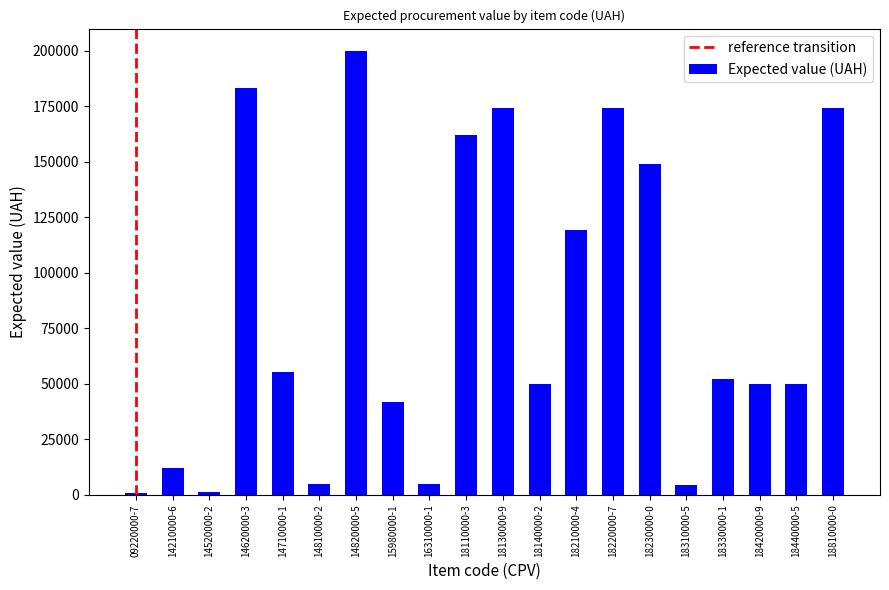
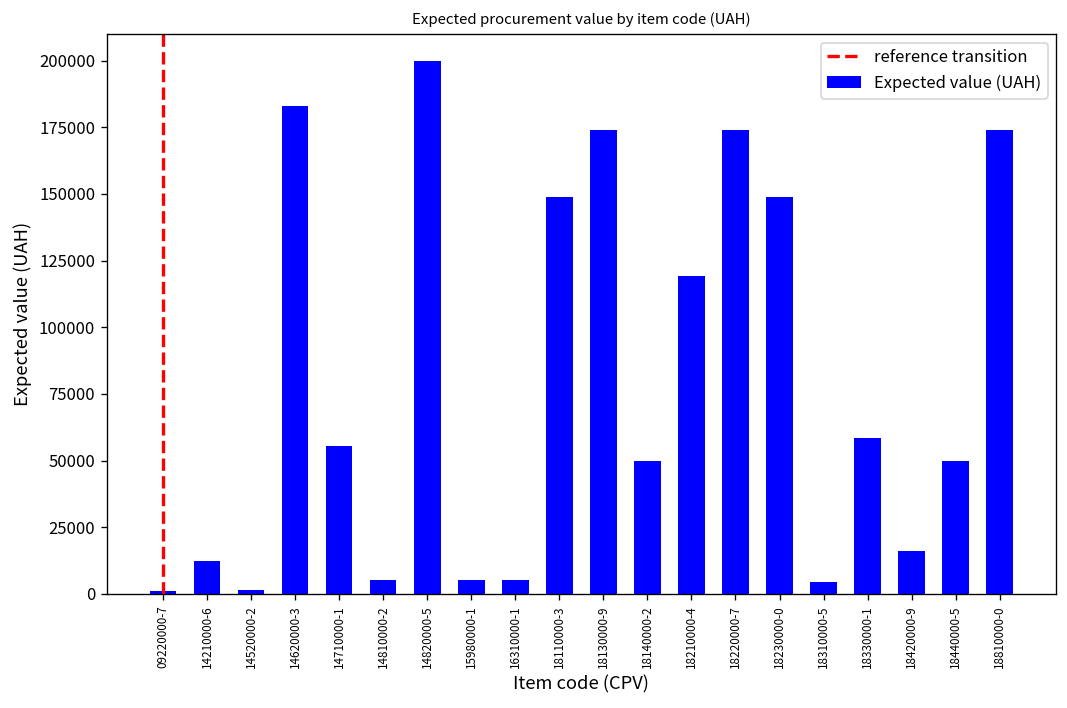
15980000-1: 42000 -> 5000
18110000-3: 162000 -> 149000
18330000-1: 52000 -> 58000
18420000-9: 50000 -> 16000
